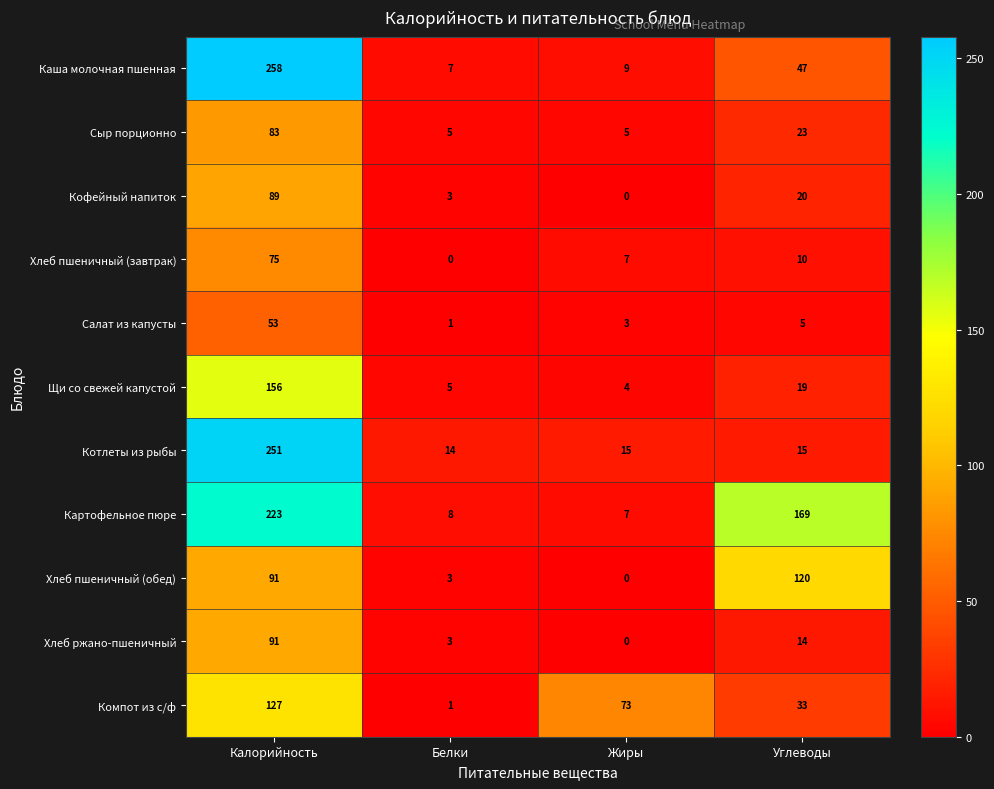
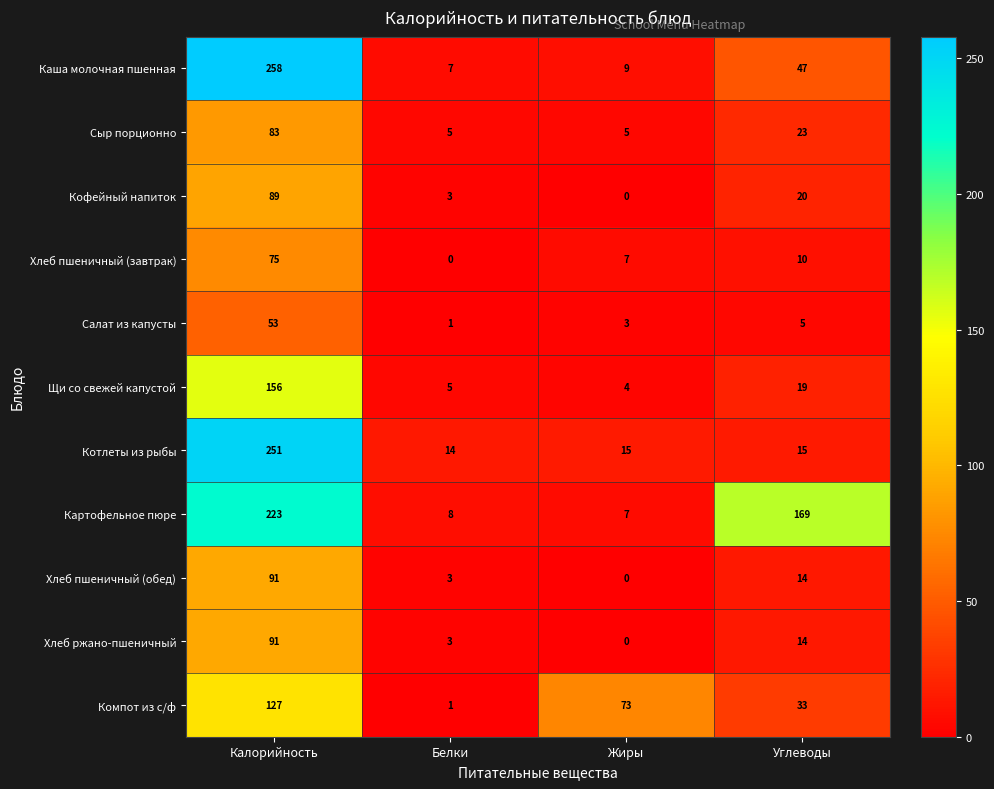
Хлеб пшеничный (обед), Углеводы: 120 -> 14
